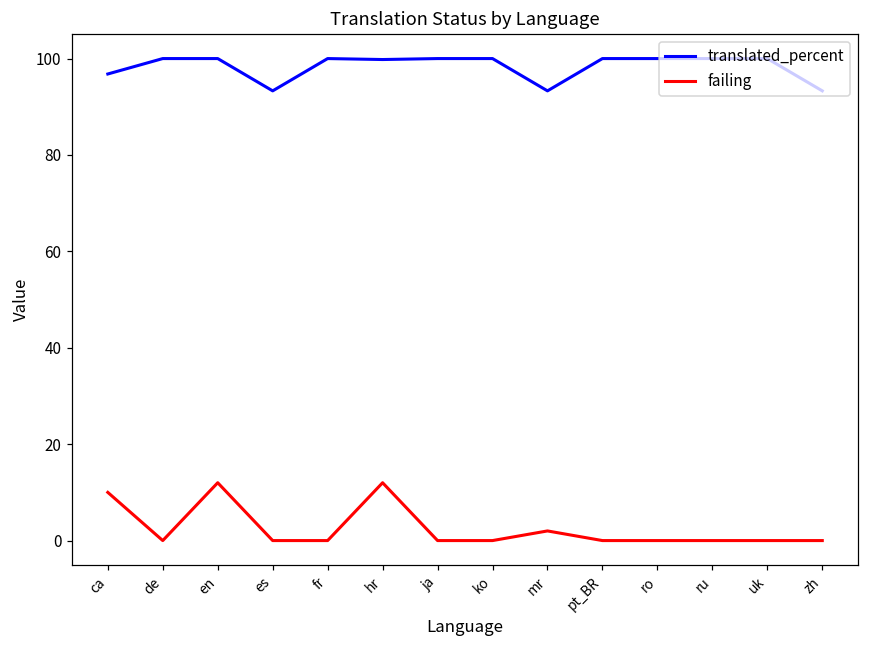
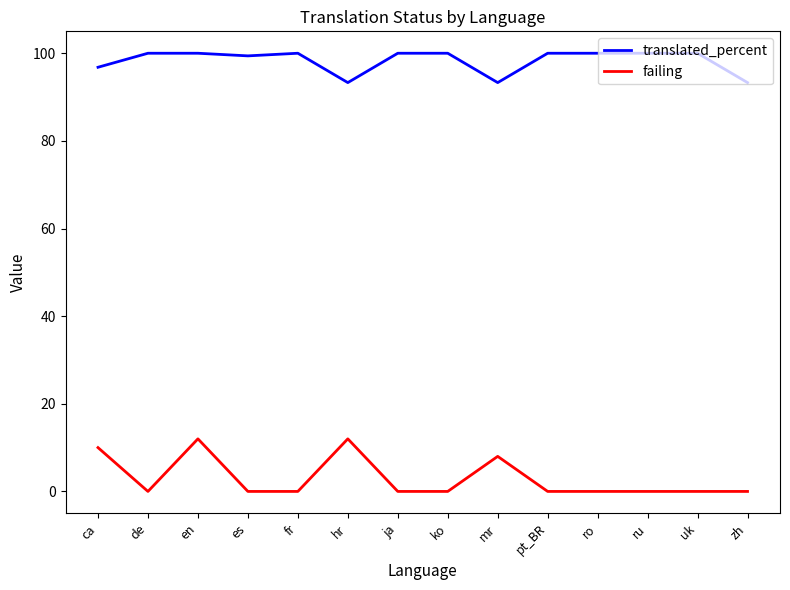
translated_percent, es: 93 -> 99
translated_percent, hr: 100 -> 93
failing, mr: 2 -> 8
